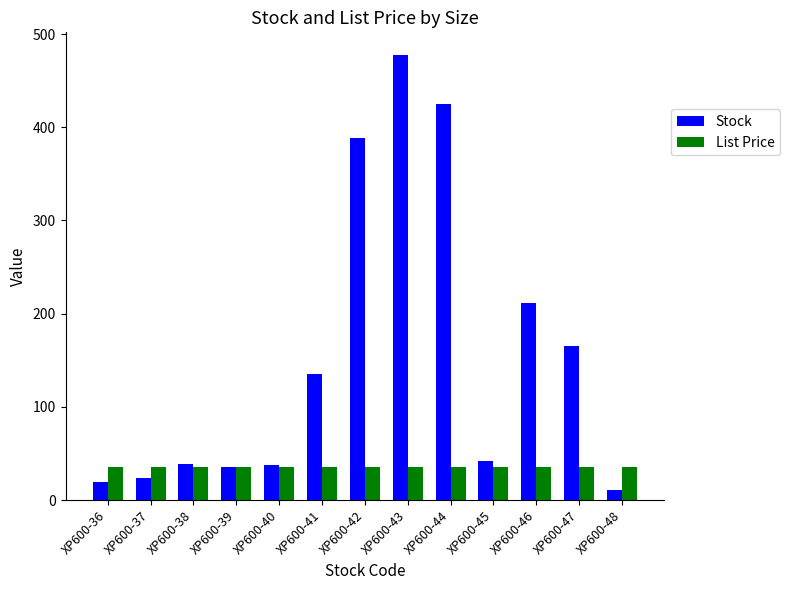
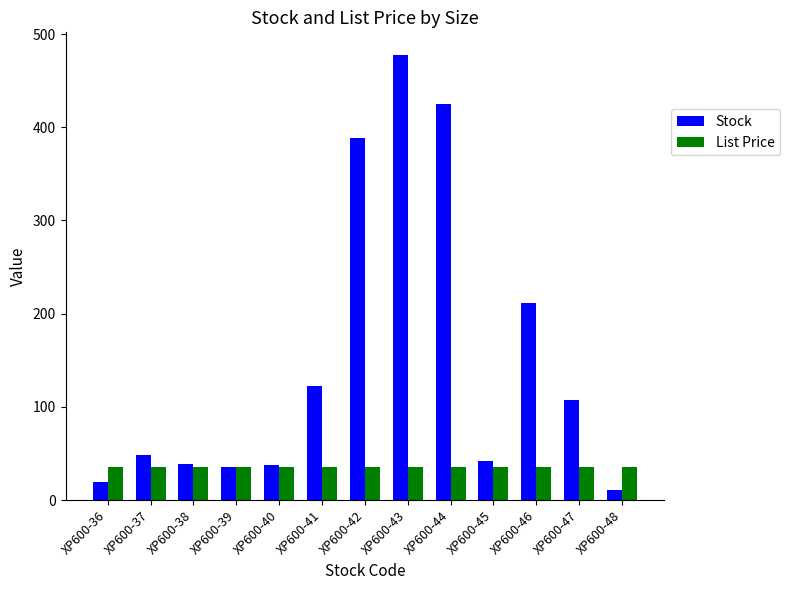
Stock, XP600-37: 20 -> 50
Stock, XP600-41: 140 -> 120
Stock, XP600-47: 160 -> 110
